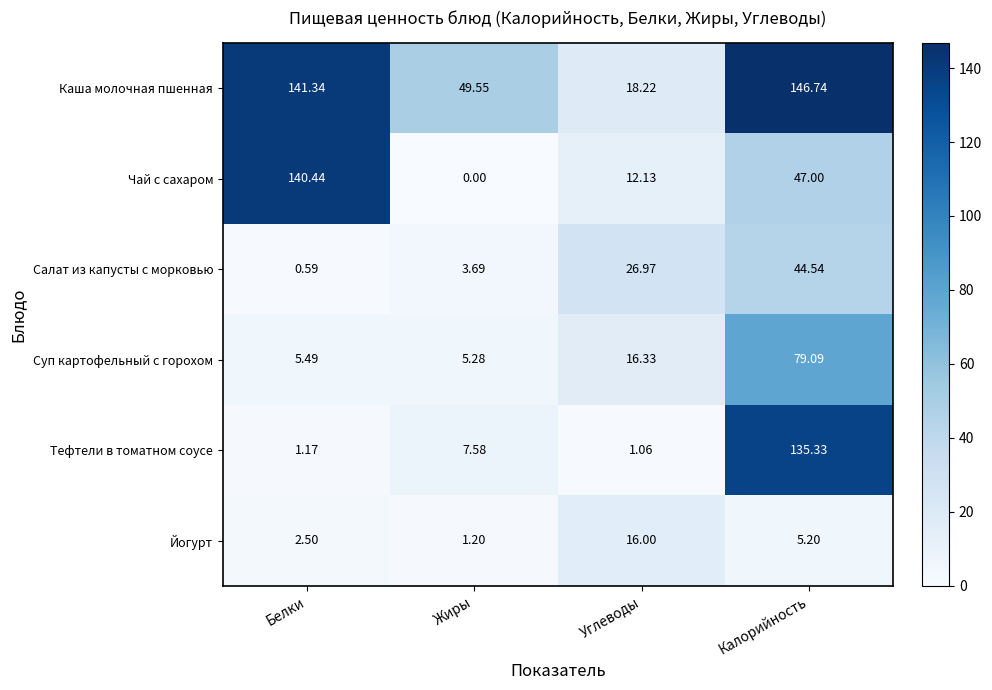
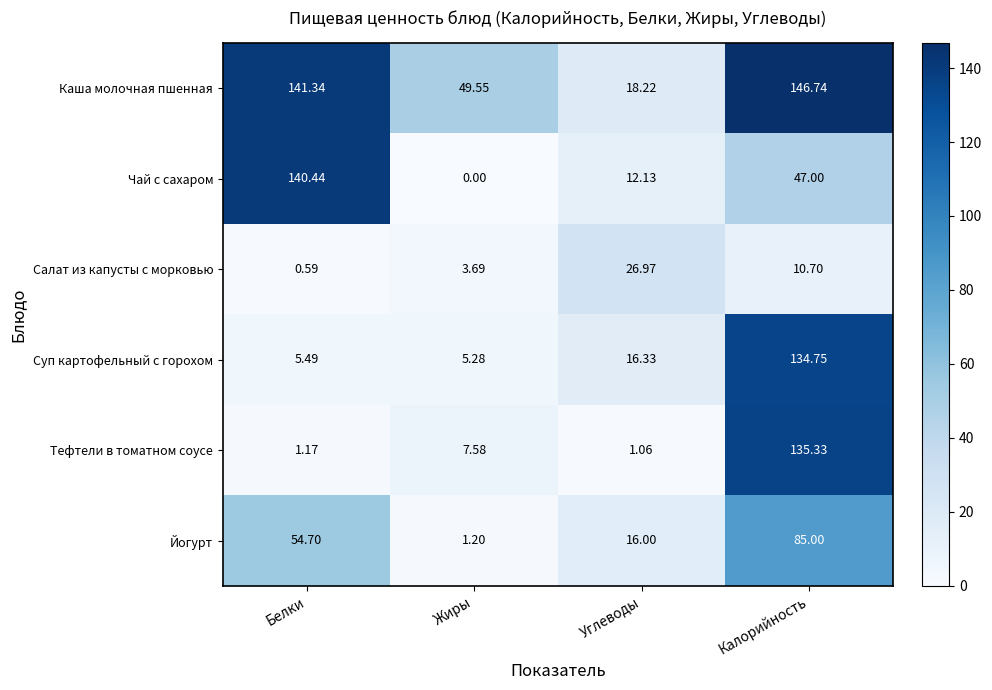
Салат из капусты с морковью, Калорийность: 44.54 -> 10.70
Суп картофельный с горохом, Калорийность: 79.09 -> 134.75
Йогурт, Белки: 2.50 -> 54.70
Йогурт, Калорийность: 5.20 -> 85.00
